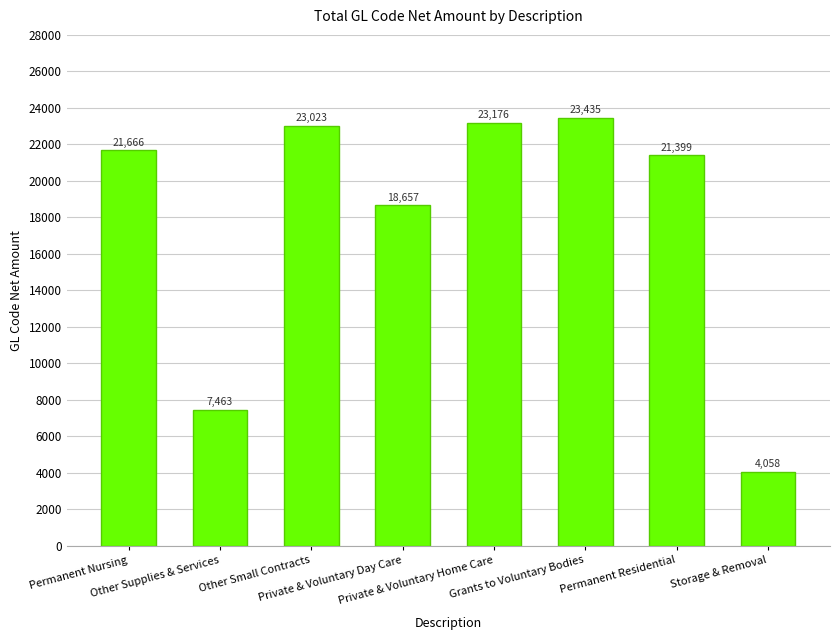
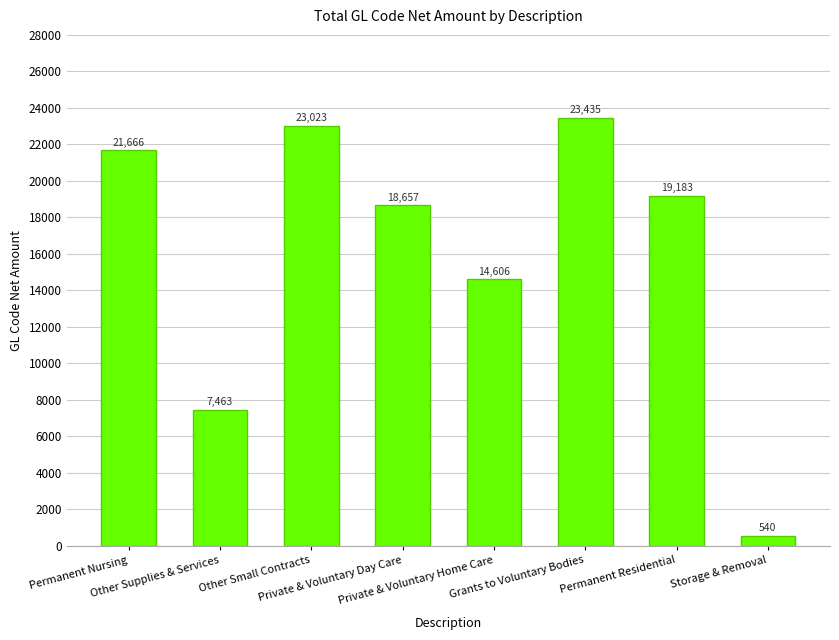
Private & Voluntary Home Care: 23,176 -> 14,606
Permanent Residential: 21,399 -> 19,183
Storage & Removal: 4,058 -> 540
